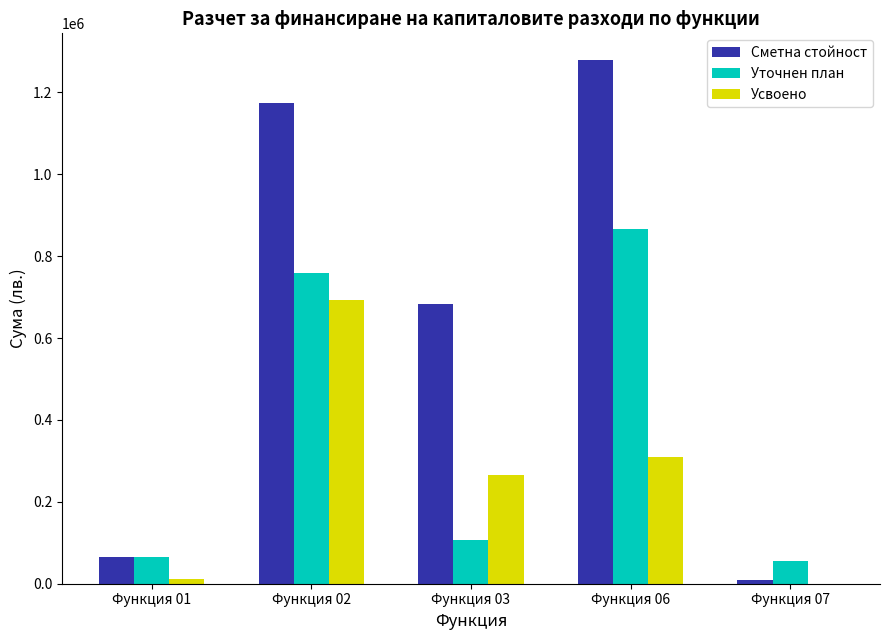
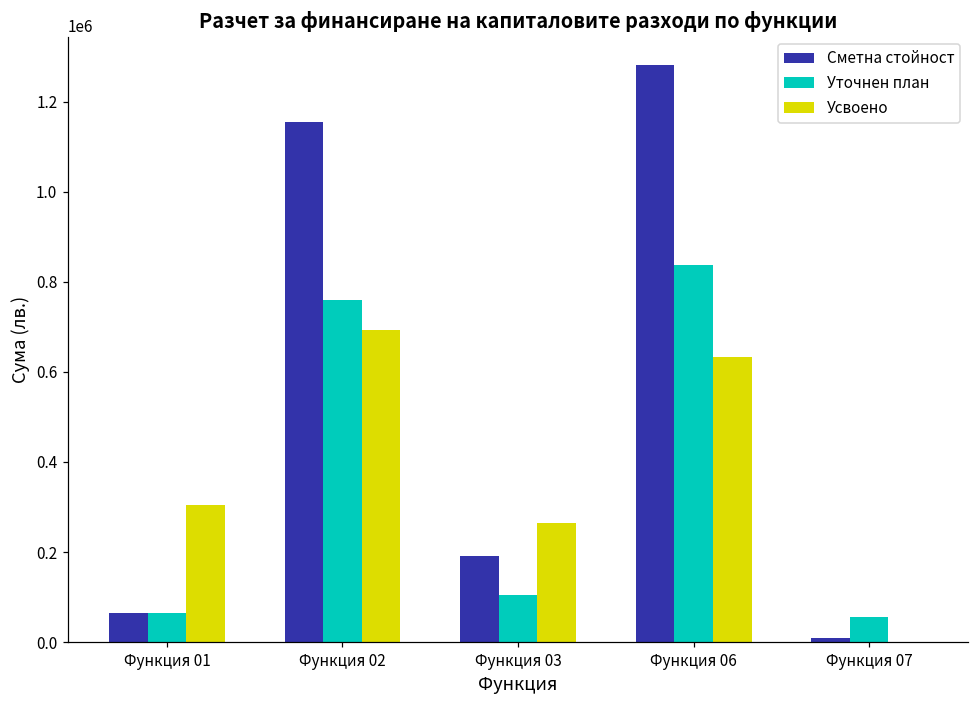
Усвоено, Функция 01: 10000 -> 310000
Сметна стойност, Функция 02: 1170000 -> 1150000
Сметна стойност, Функция 03: 680000 -> 190000
Уточнен план, Функция 06: 870000 -> 840000
Усвоено, Функция 06: 310000 -> 630000
